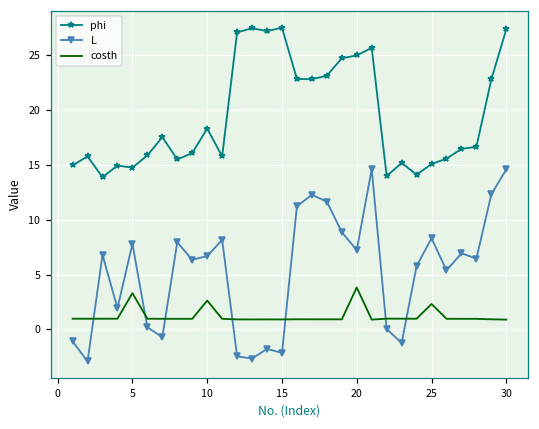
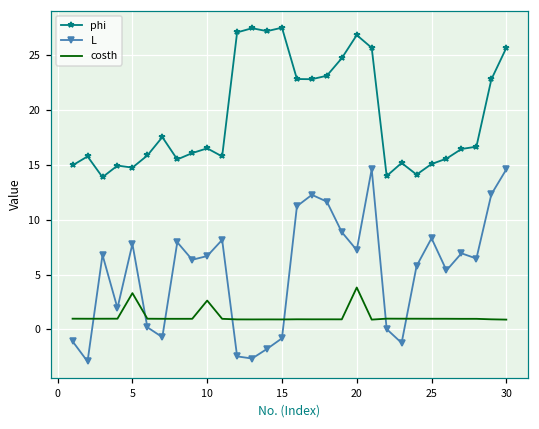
phi, 10: 18 -> 16
L, 15: -2 -> -1
phi, 20: 25 -> 27
costh, 25: 2 -> 1
phi, 30: 27 -> 26
